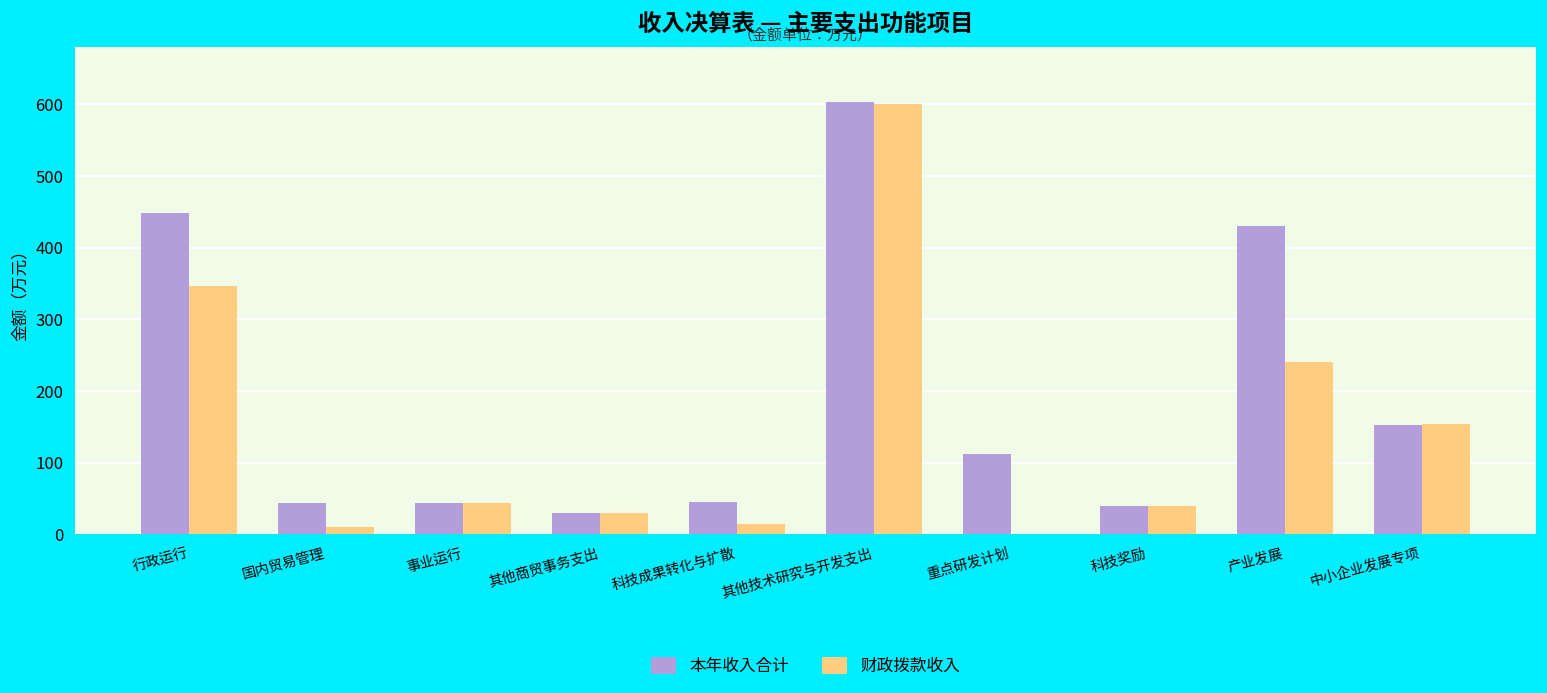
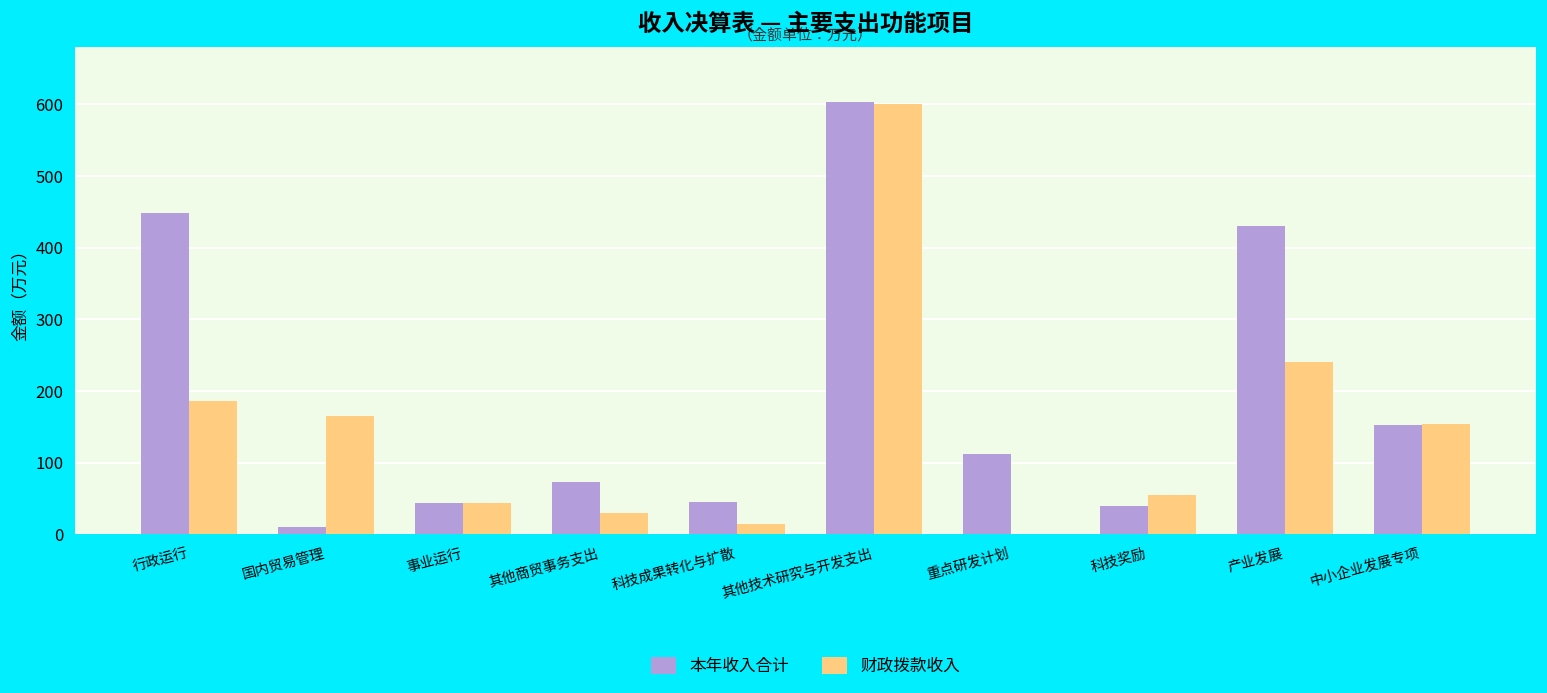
财政拨款收入, 行政运行: 350 -> 190
本年收入合计, 国内贸易管理: 40 -> 10
财政拨款收入, 国内贸易管理: 10 -> 170
本年收入合计, 其他商贸事务支出: 30 -> 70
财政拨款收入, 科技奖励: 40 -> 50
